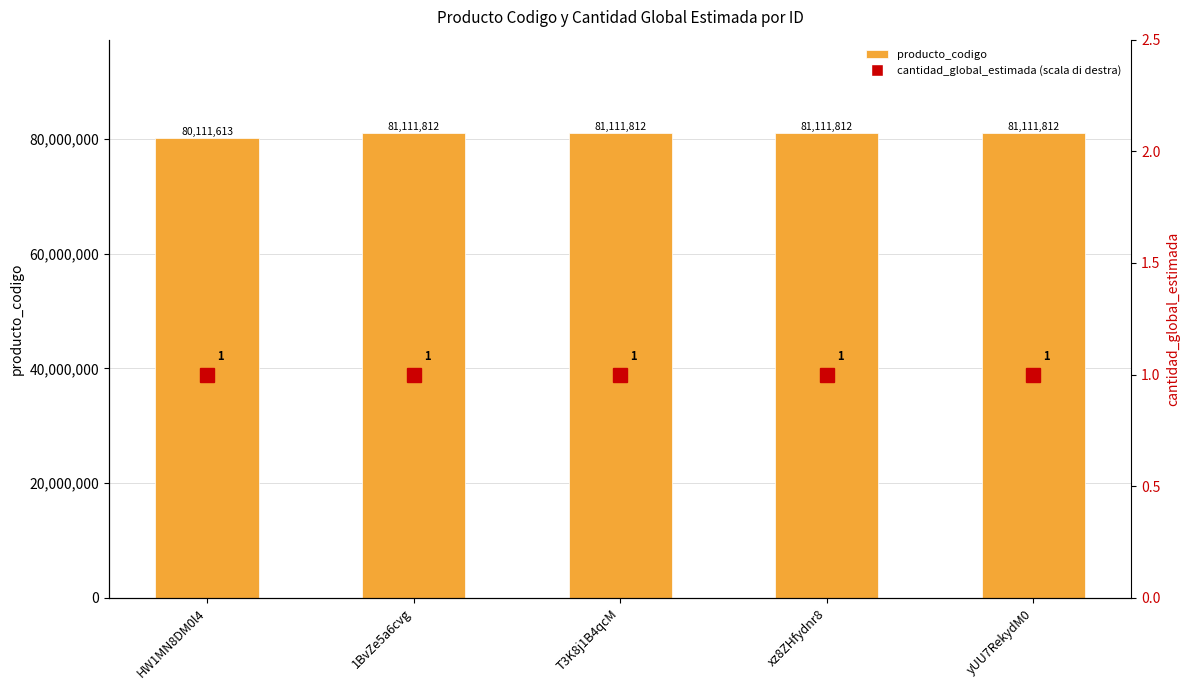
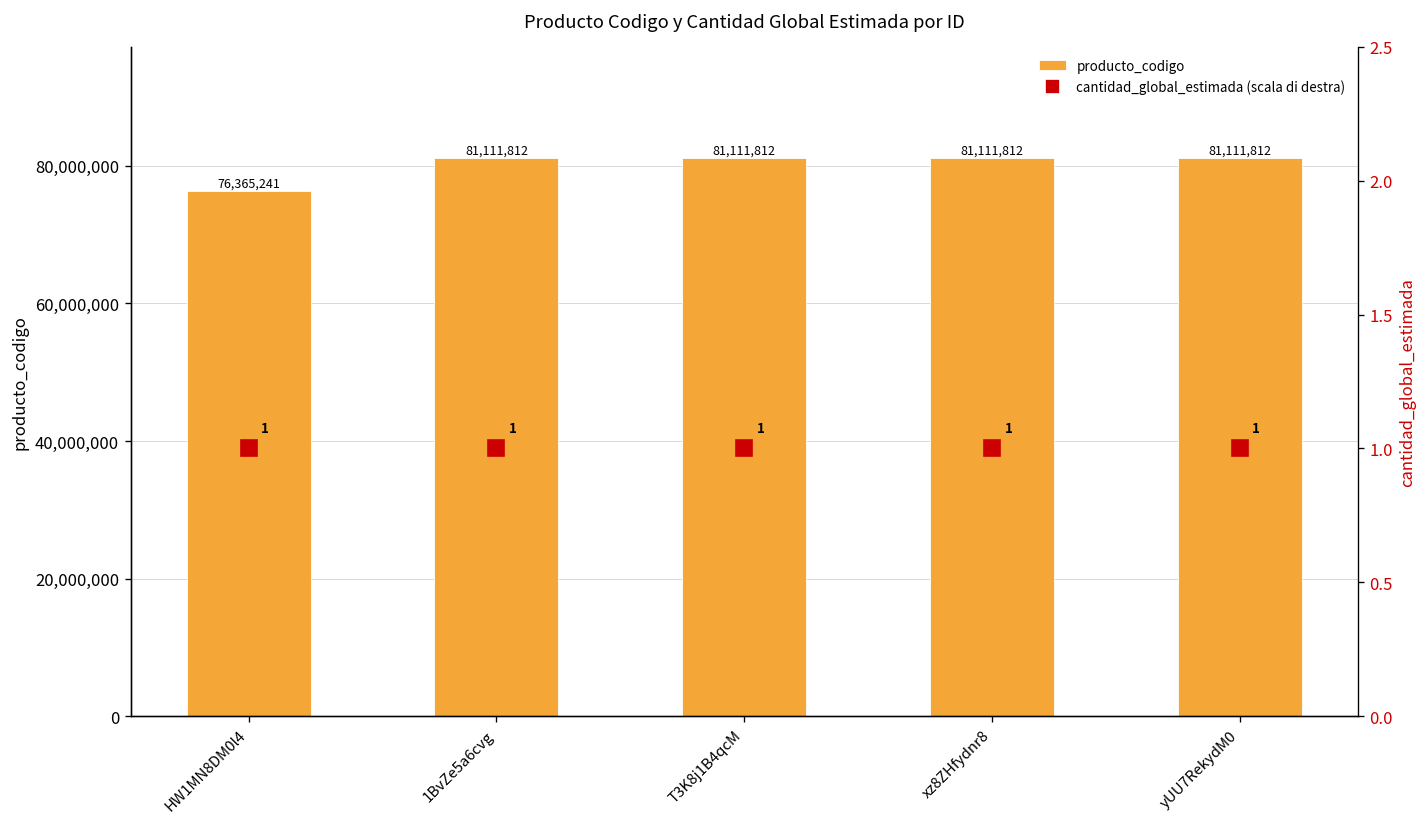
producto_codigo, HW1MN8DM0l4: 80,111,613 -> 76,365,241
